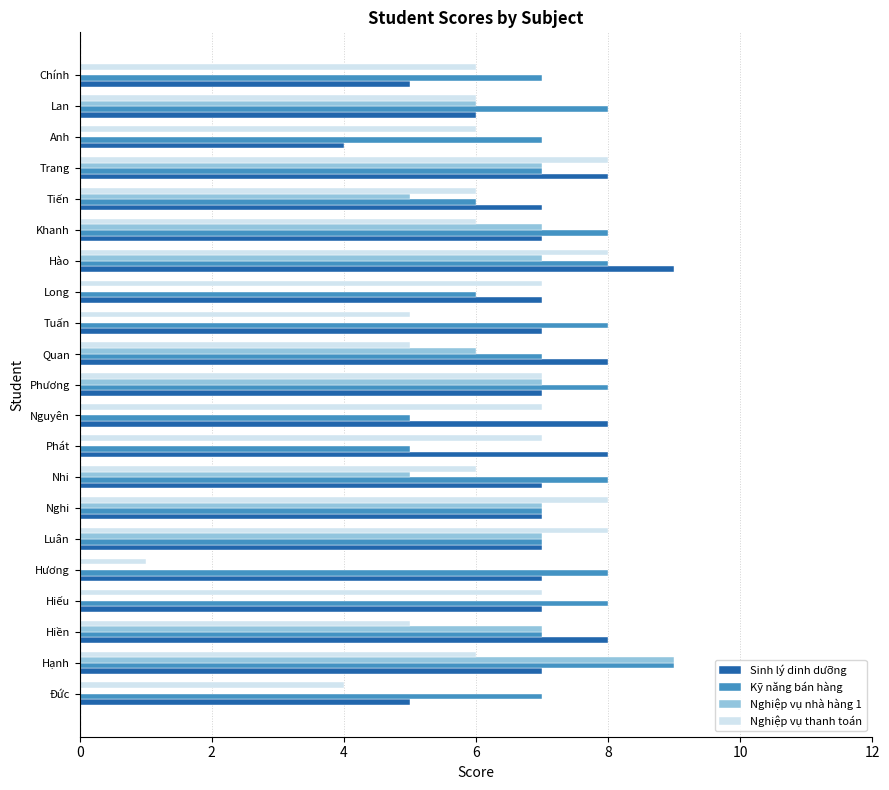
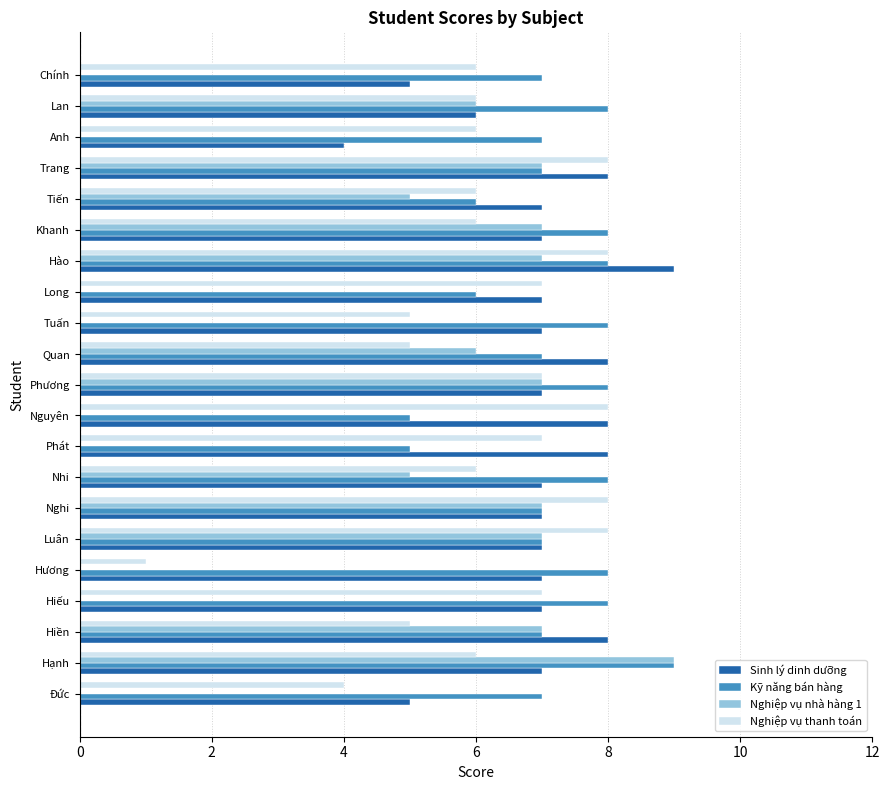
Nghiệp vụ thanh toán, Nguyên: 7 -> 8
